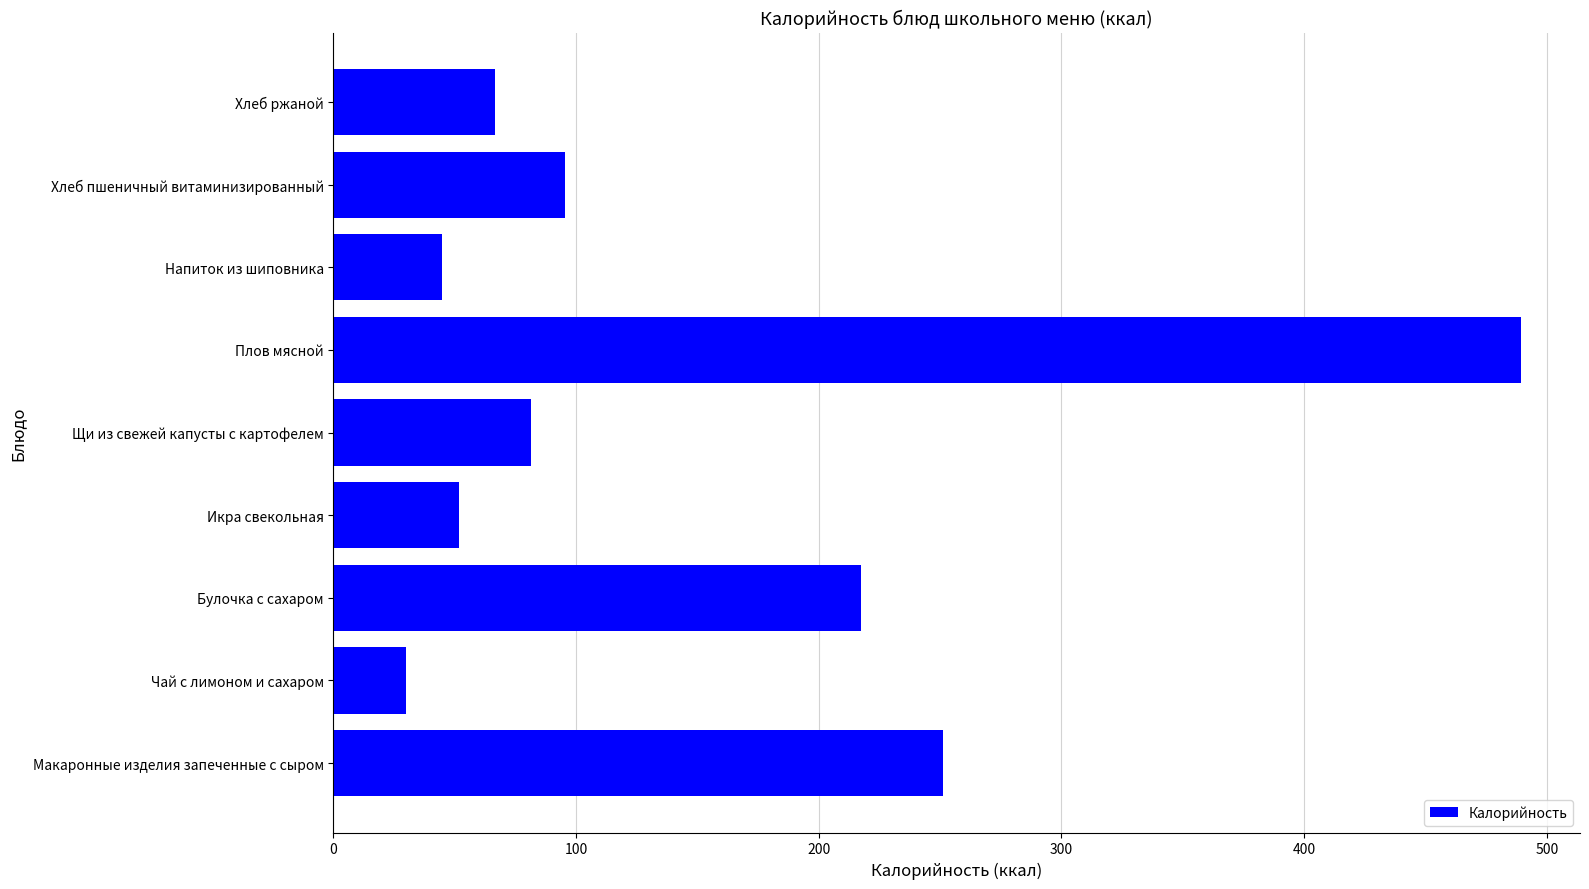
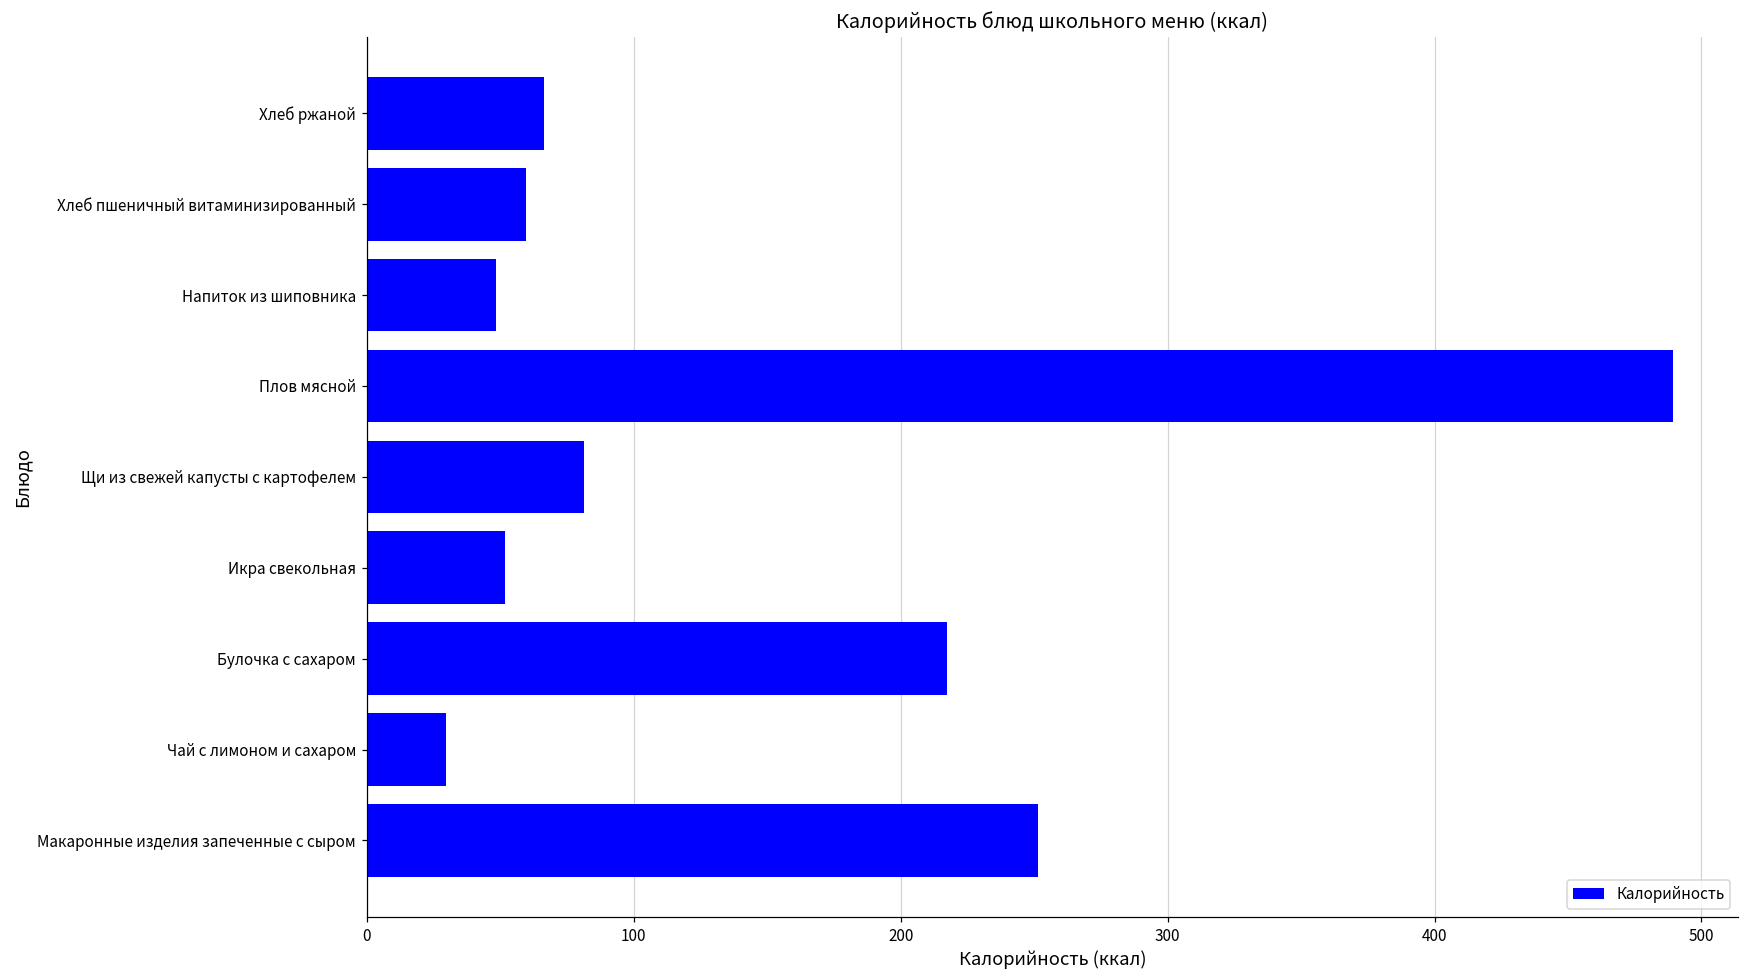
Хлеб пшеничный витаминизированный: 96 -> 60
Напиток из шиповника: 45 -> 48
